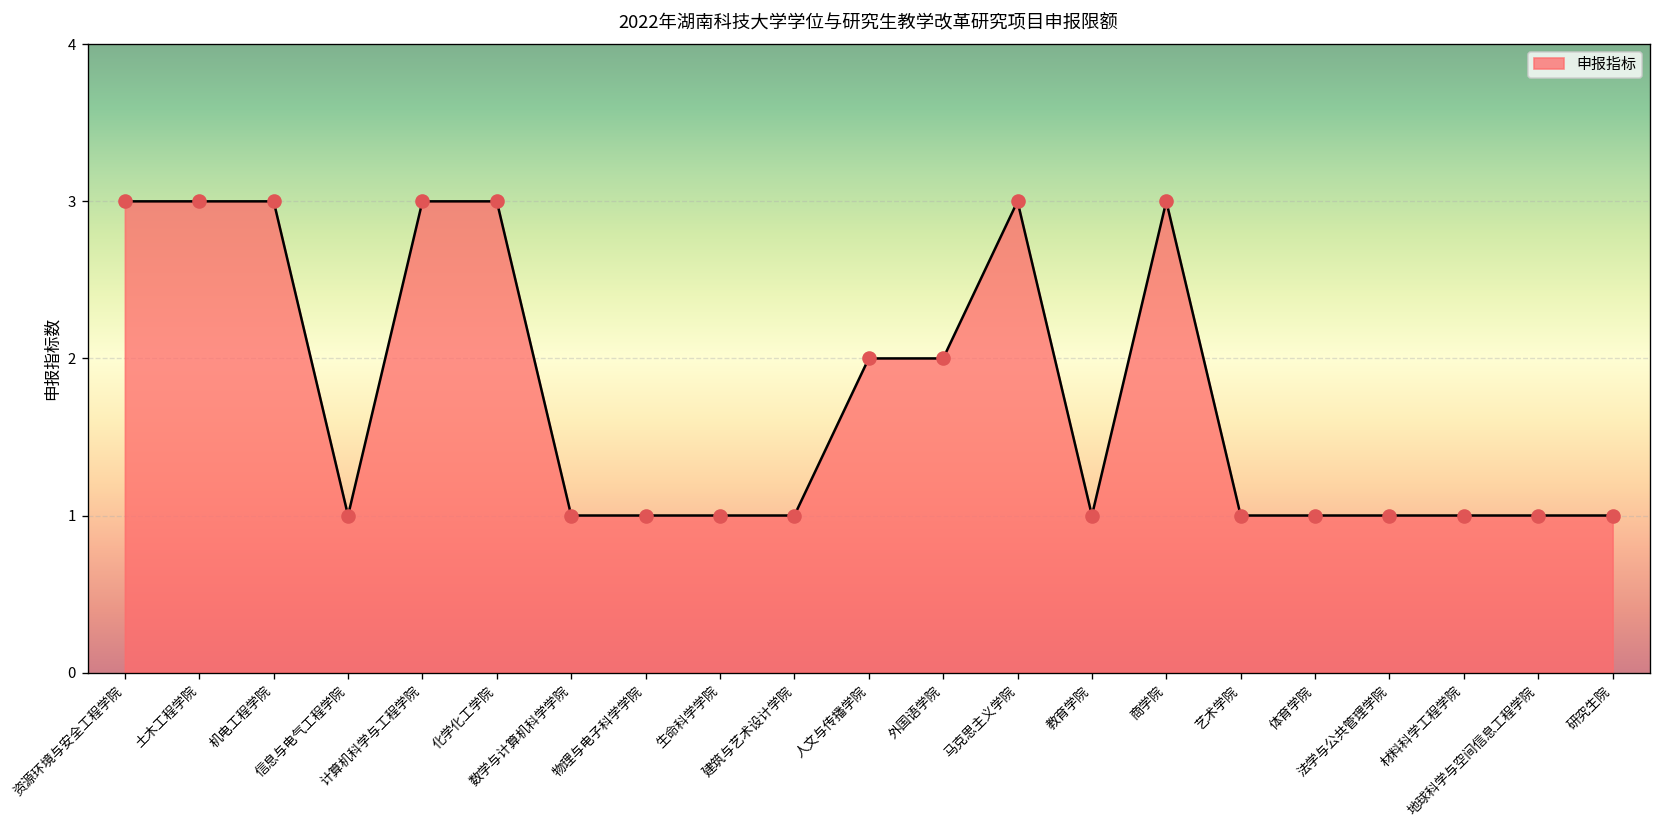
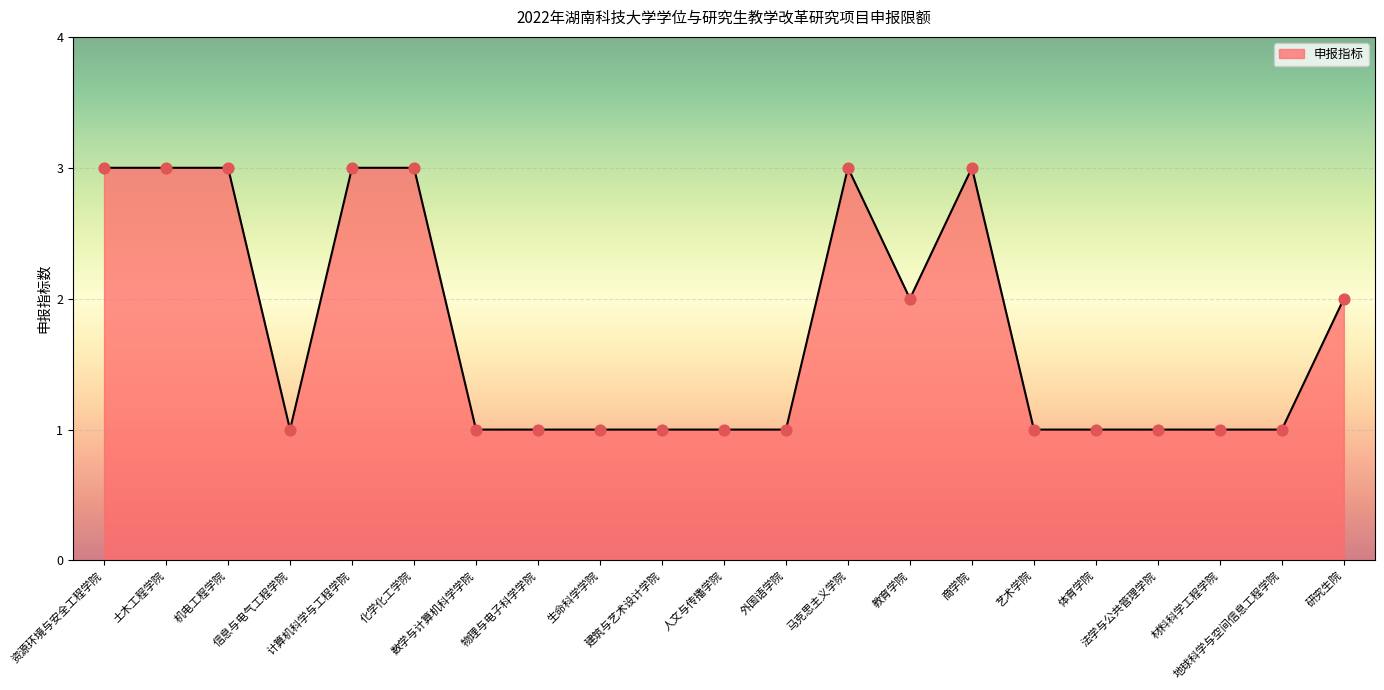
人文与传播学院: 2 -> 1
外国语学院: 2 -> 1
教育学院: 1 -> 2
研究生院: 1 -> 2
